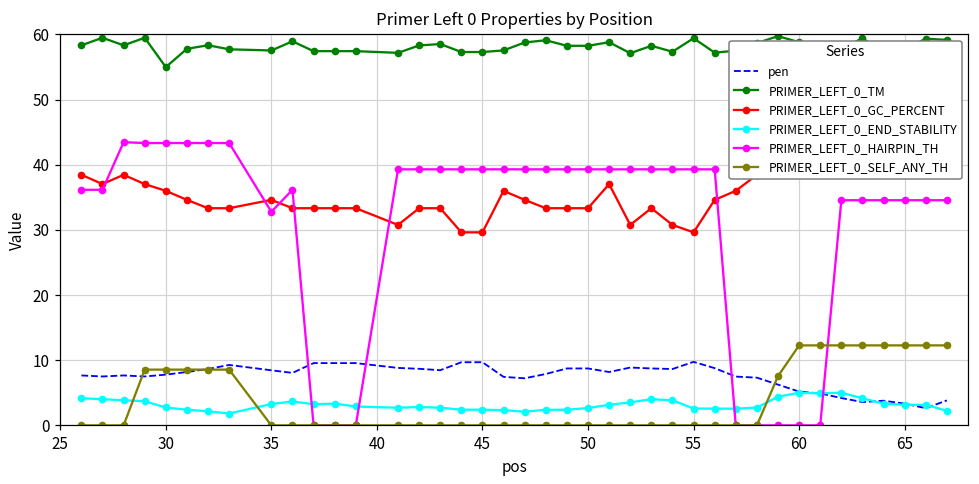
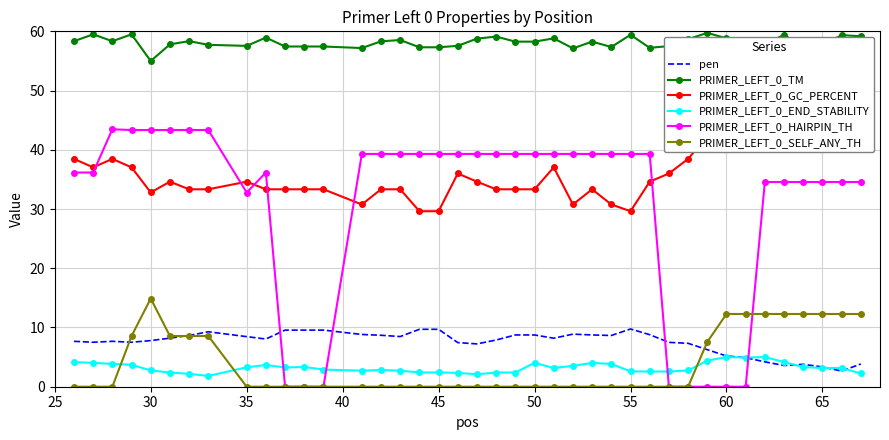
PRIMER_LEFT_0_GC_PERCENT, 30: 36 -> 33
PRIMER_LEFT_0_SELF_ANY_TH, 30: 9 -> 15
PRIMER_LEFT_0_END_STABILITY, 50: 3 -> 4
